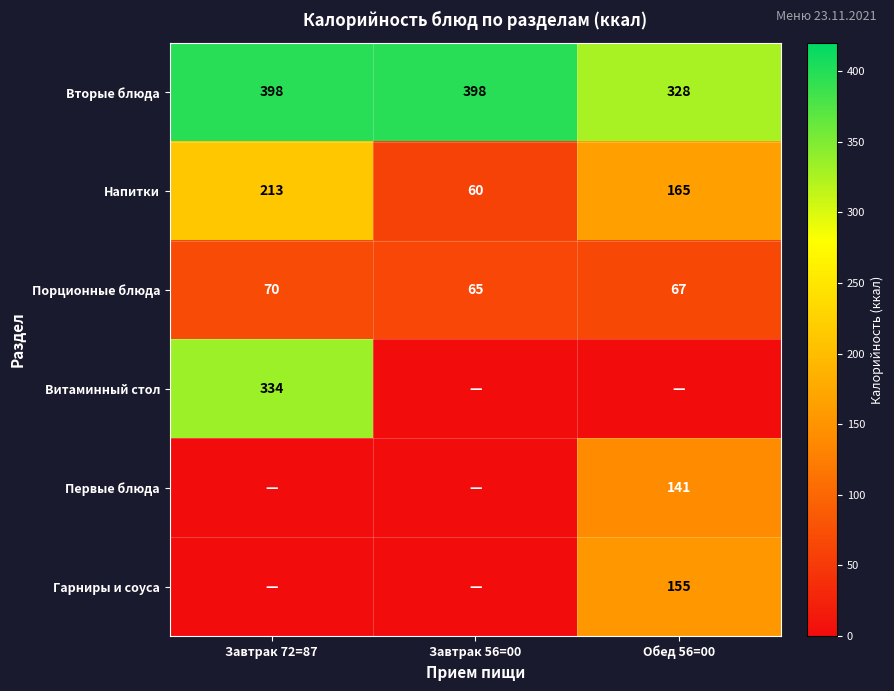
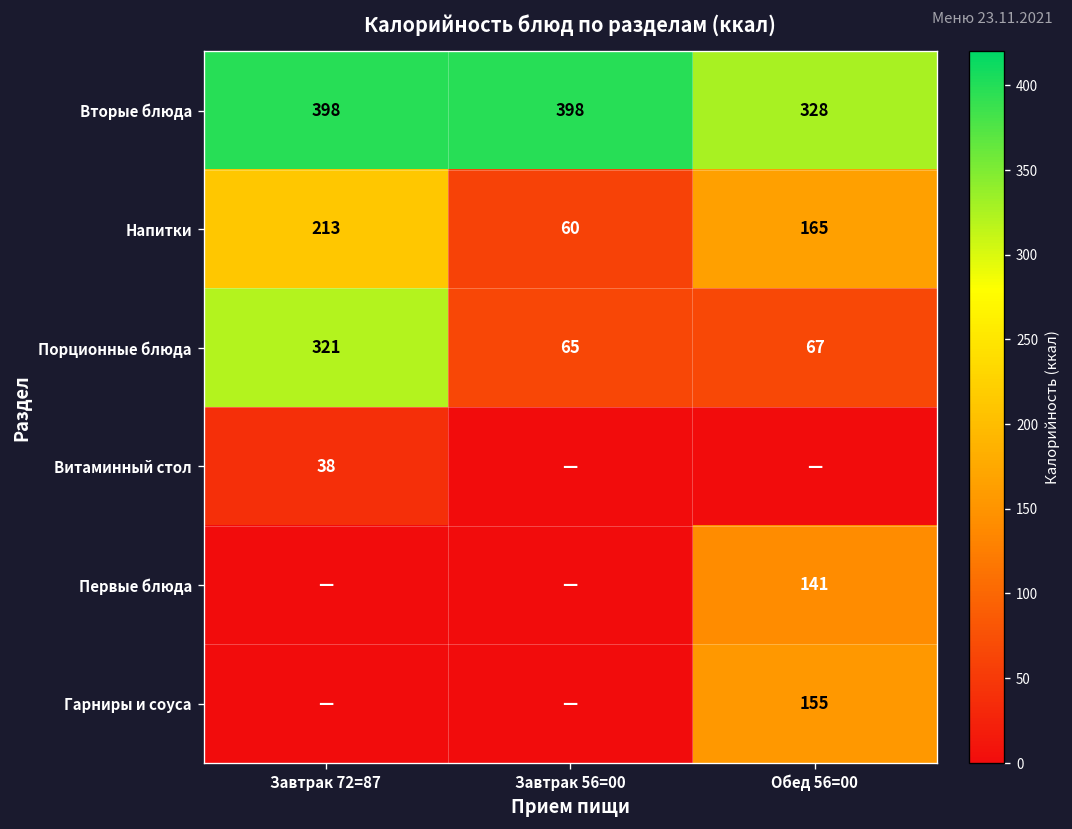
Порционные блюда, Завтрак 72=87: 70 -> 321
Витаминный стол, Завтрак 72=87: 334 -> 38
